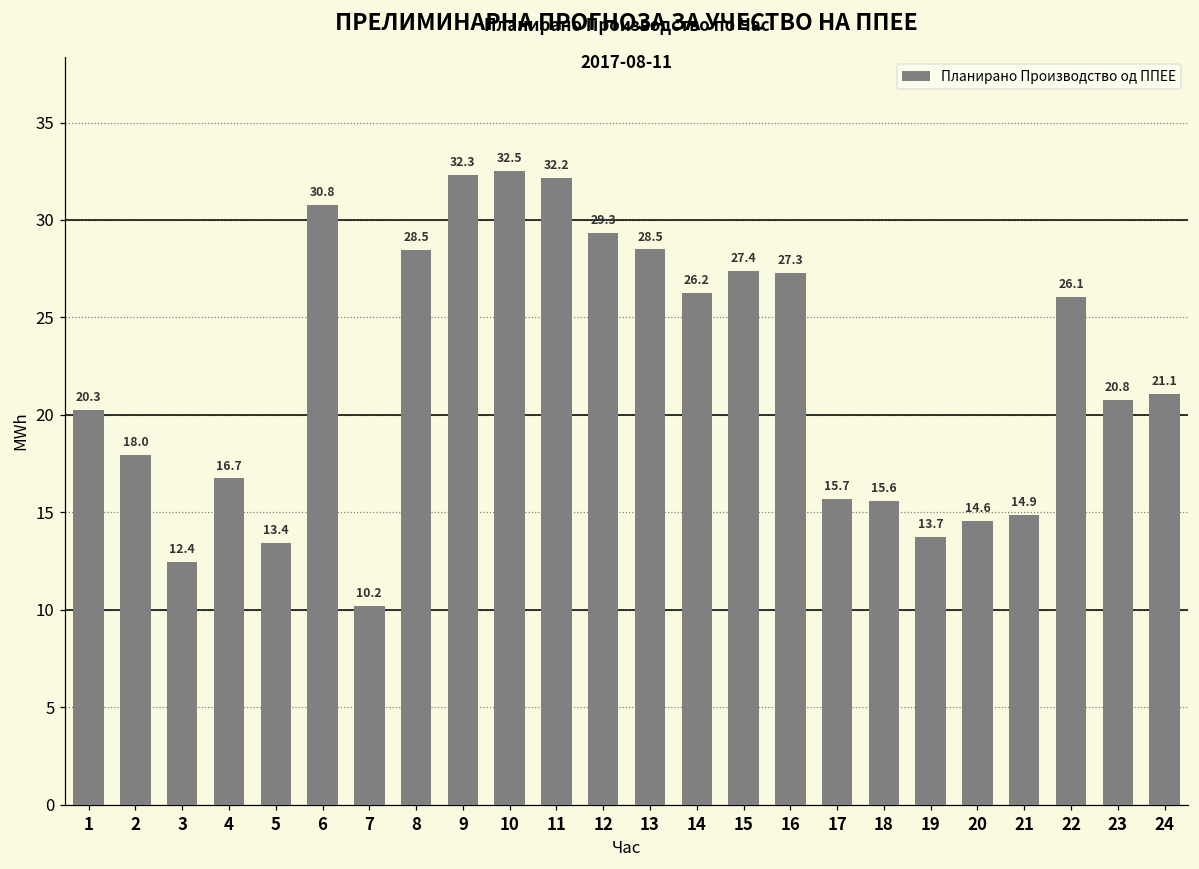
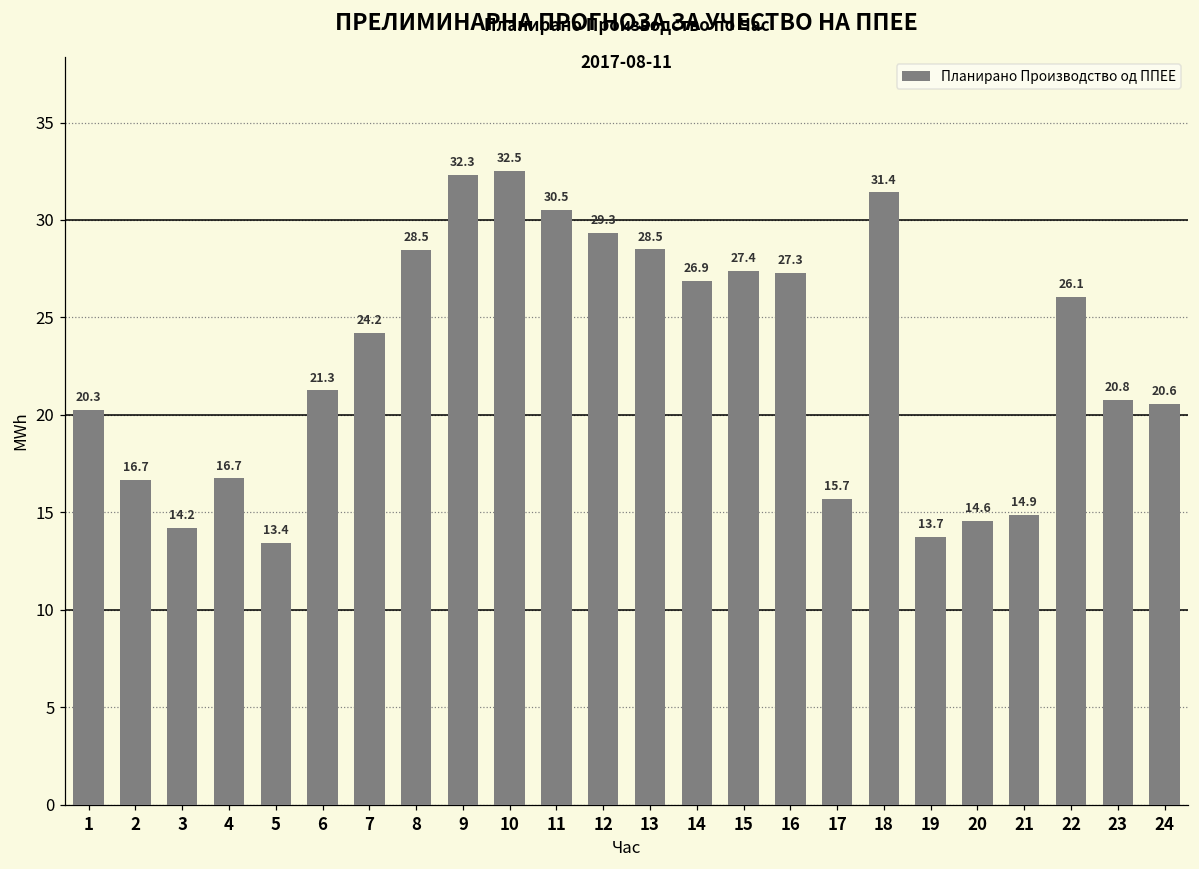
2: 18.0 -> 16.7
3: 12.4 -> 14.2
6: 30.8 -> 21.3
7: 10.2 -> 24.2
11: 32.2 -> 30.5
14: 26.2 -> 26.9
18: 15.6 -> 31.4
24: 21.1 -> 20.6
